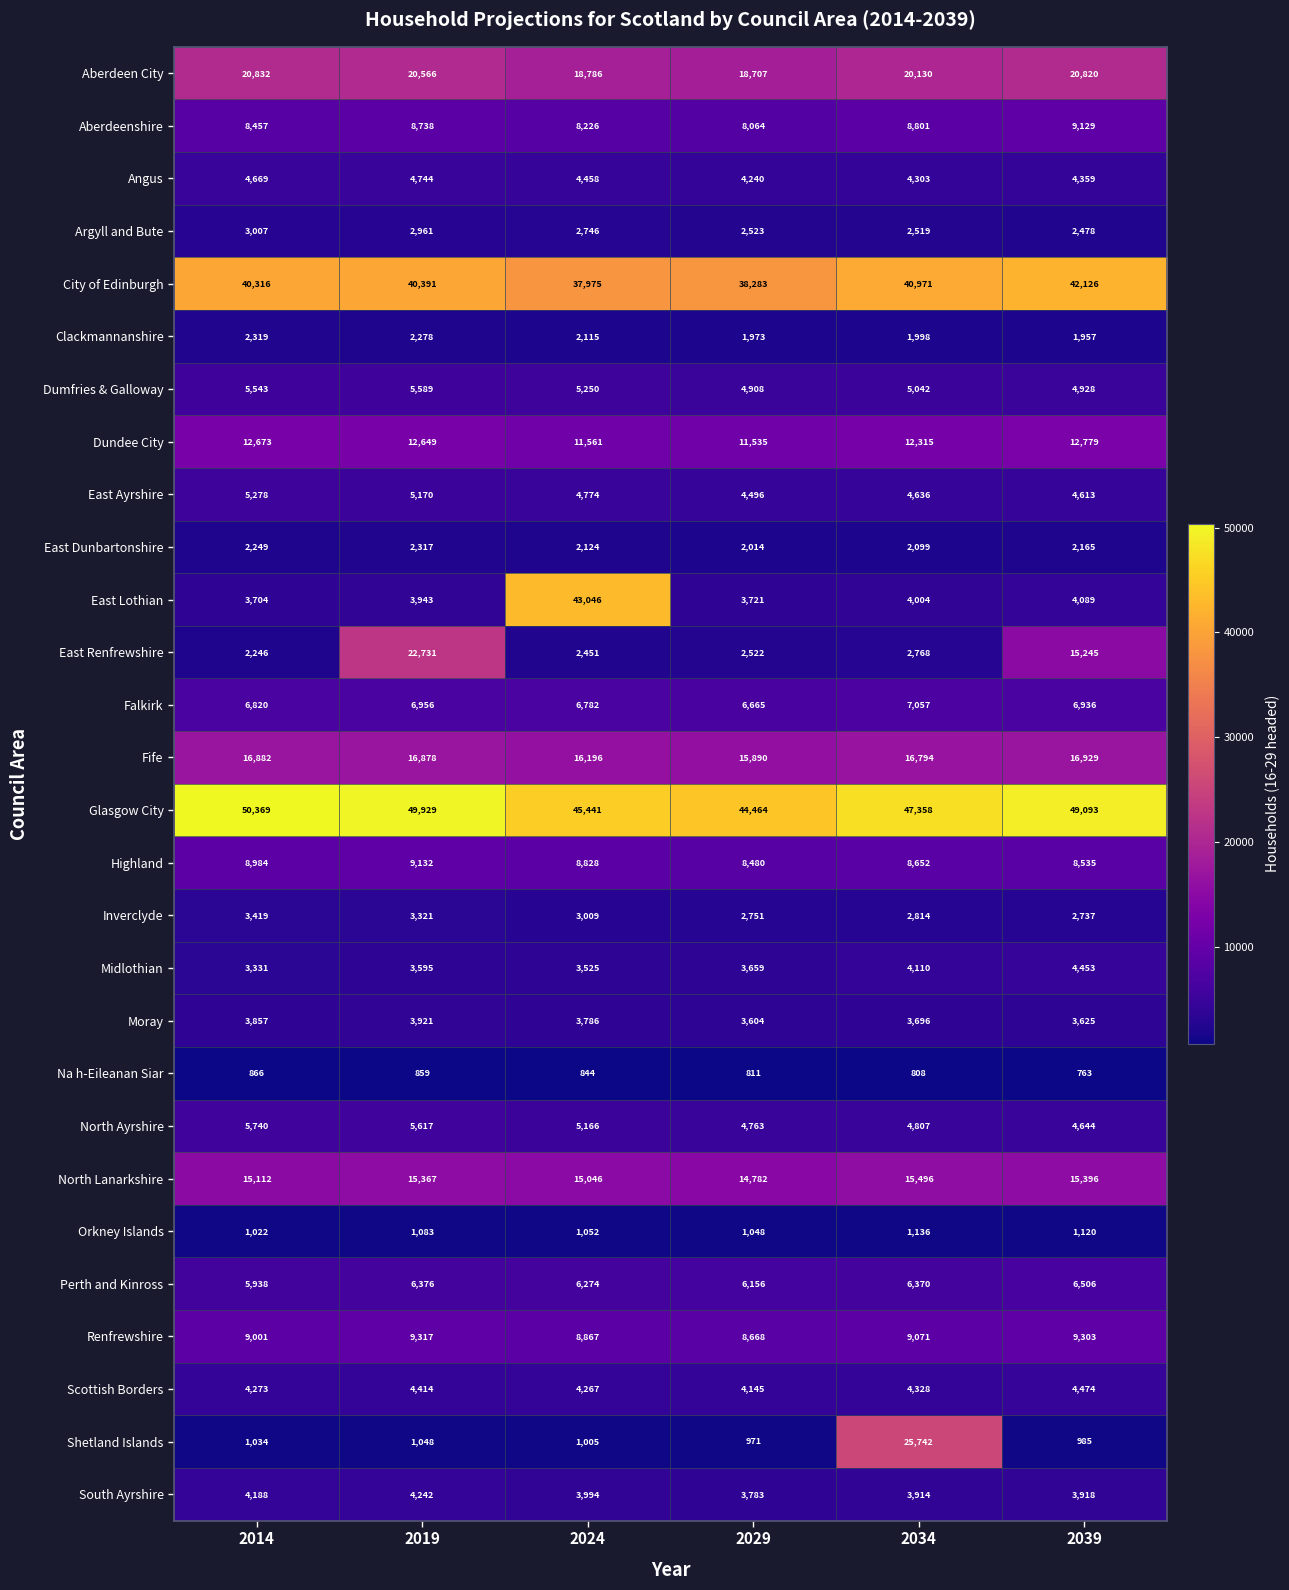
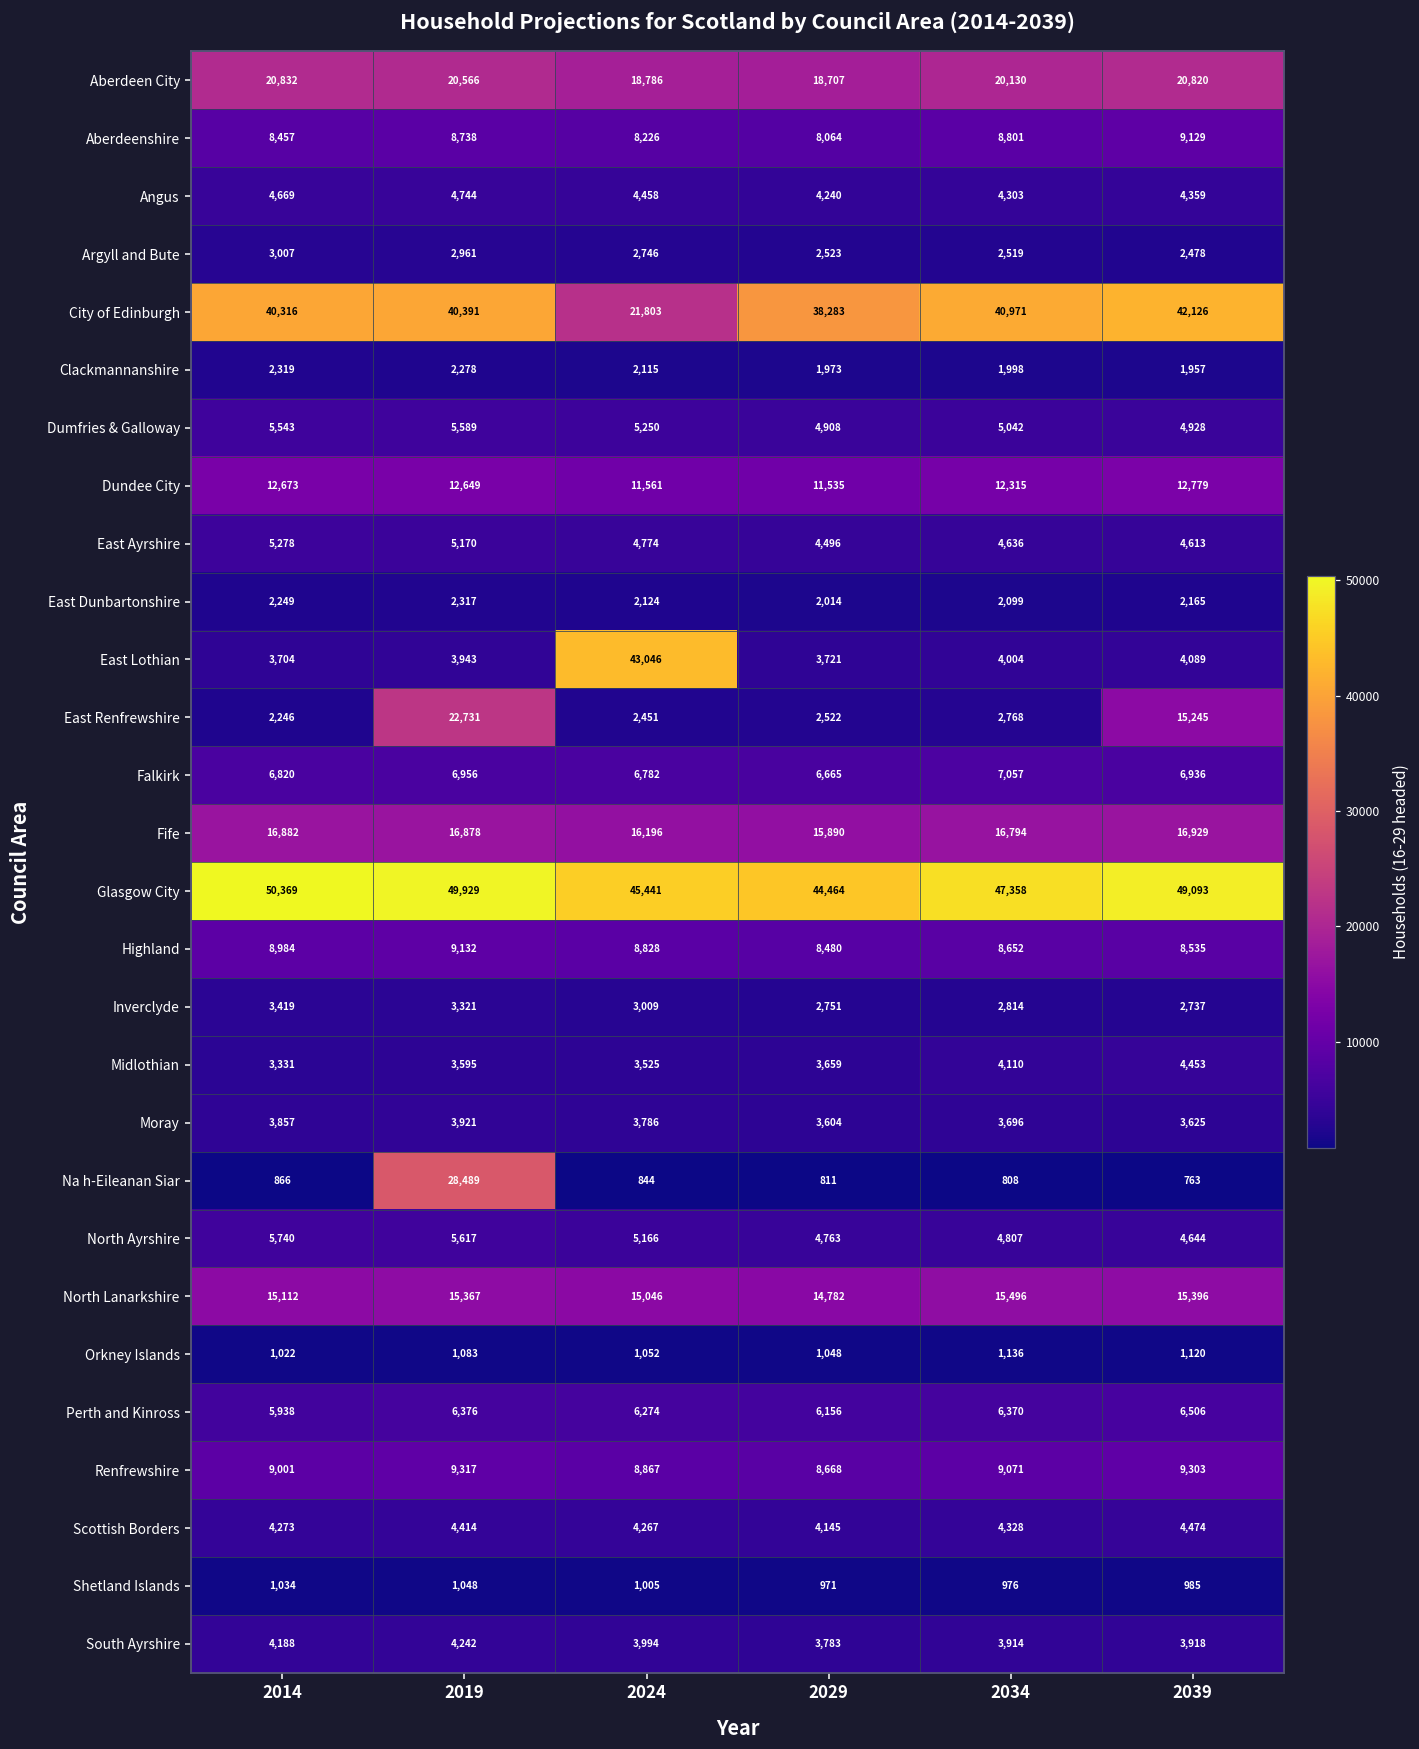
City of Edinburgh, 2024: 37,975 -> 21,803
Na h-Eileanan Siar, 2019: 859 -> 28,489
Shetland Islands, 2034: 25,742 -> 976
